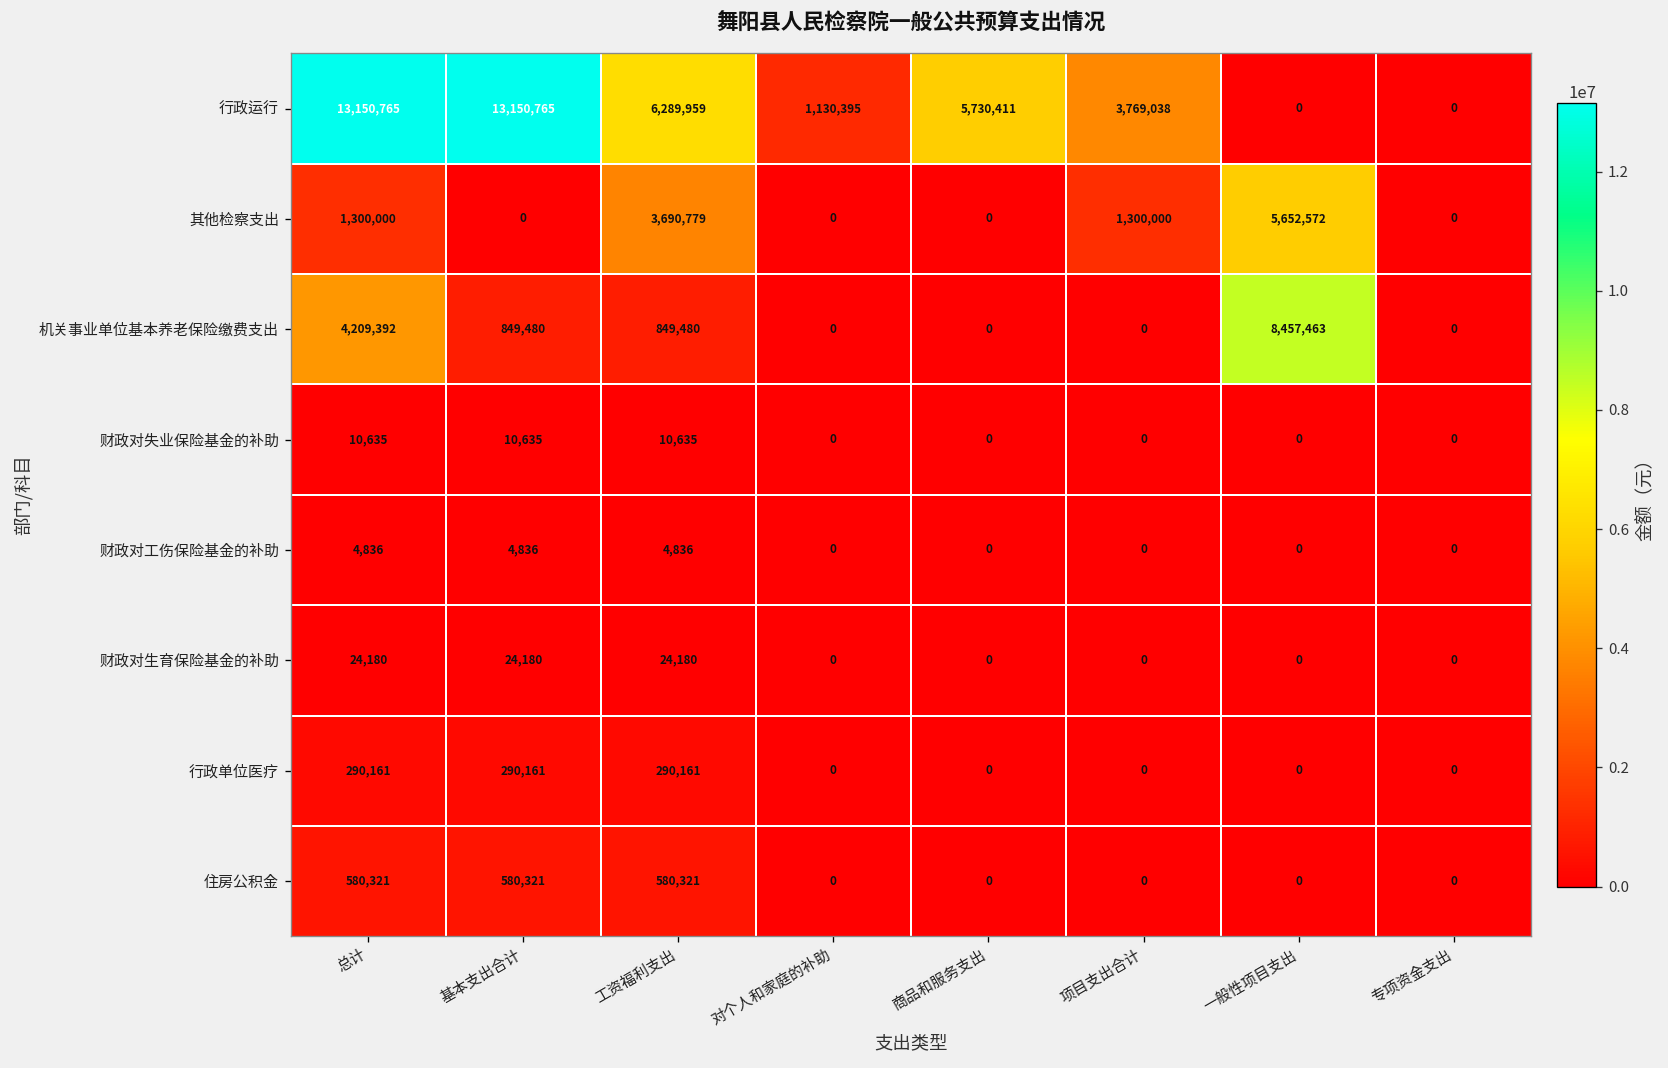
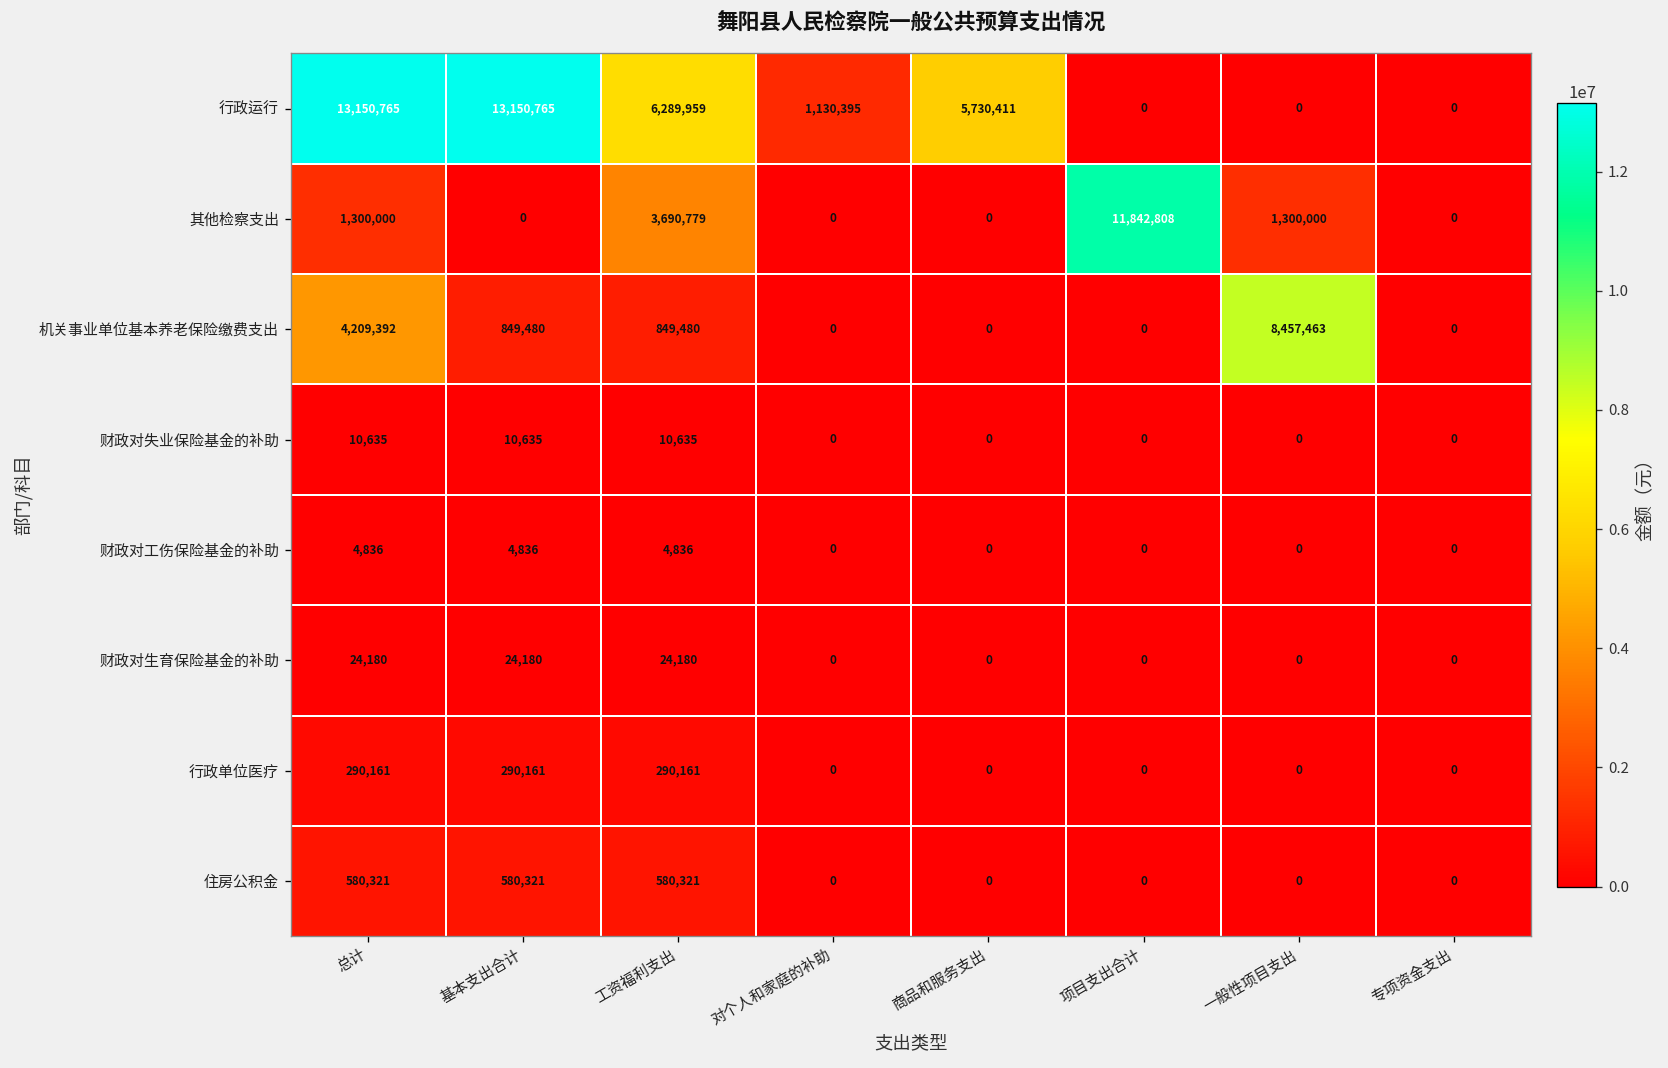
行政运行, 项目支出合计: 3,769,038 -> 0
其他检察支出, 项目支出合计: 1,300,000 -> 11,842,808
其他检察支出, 一般性项目支出: 5,652,572 -> 1,300,000
